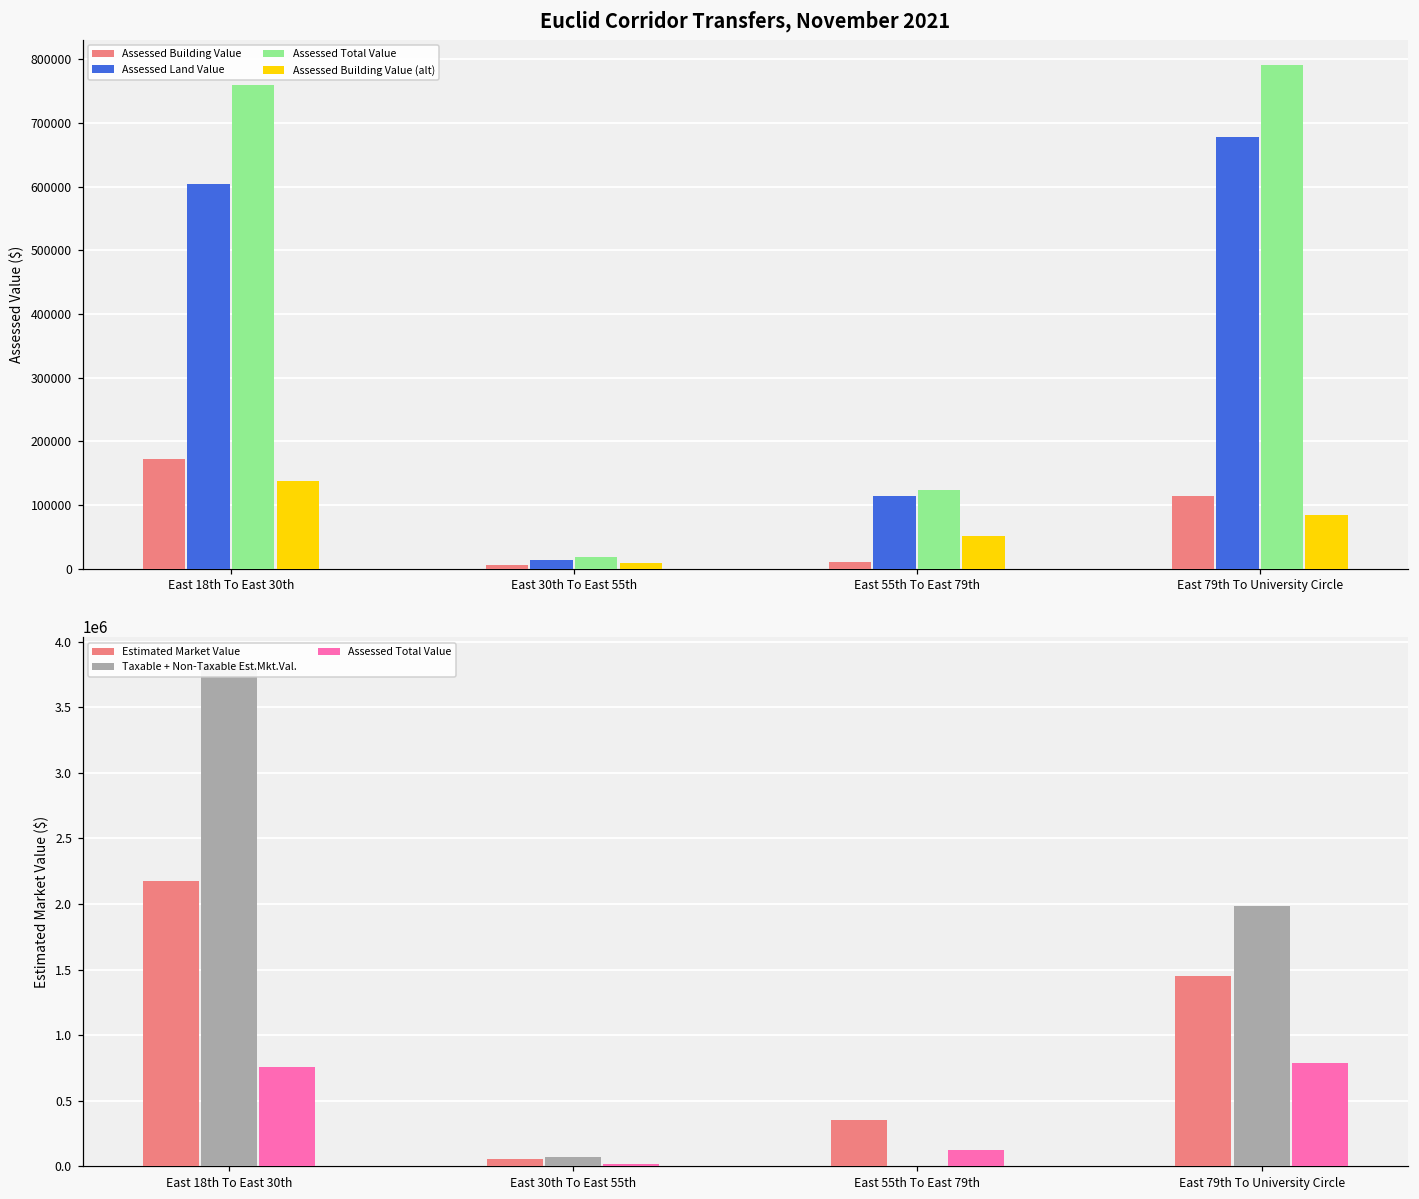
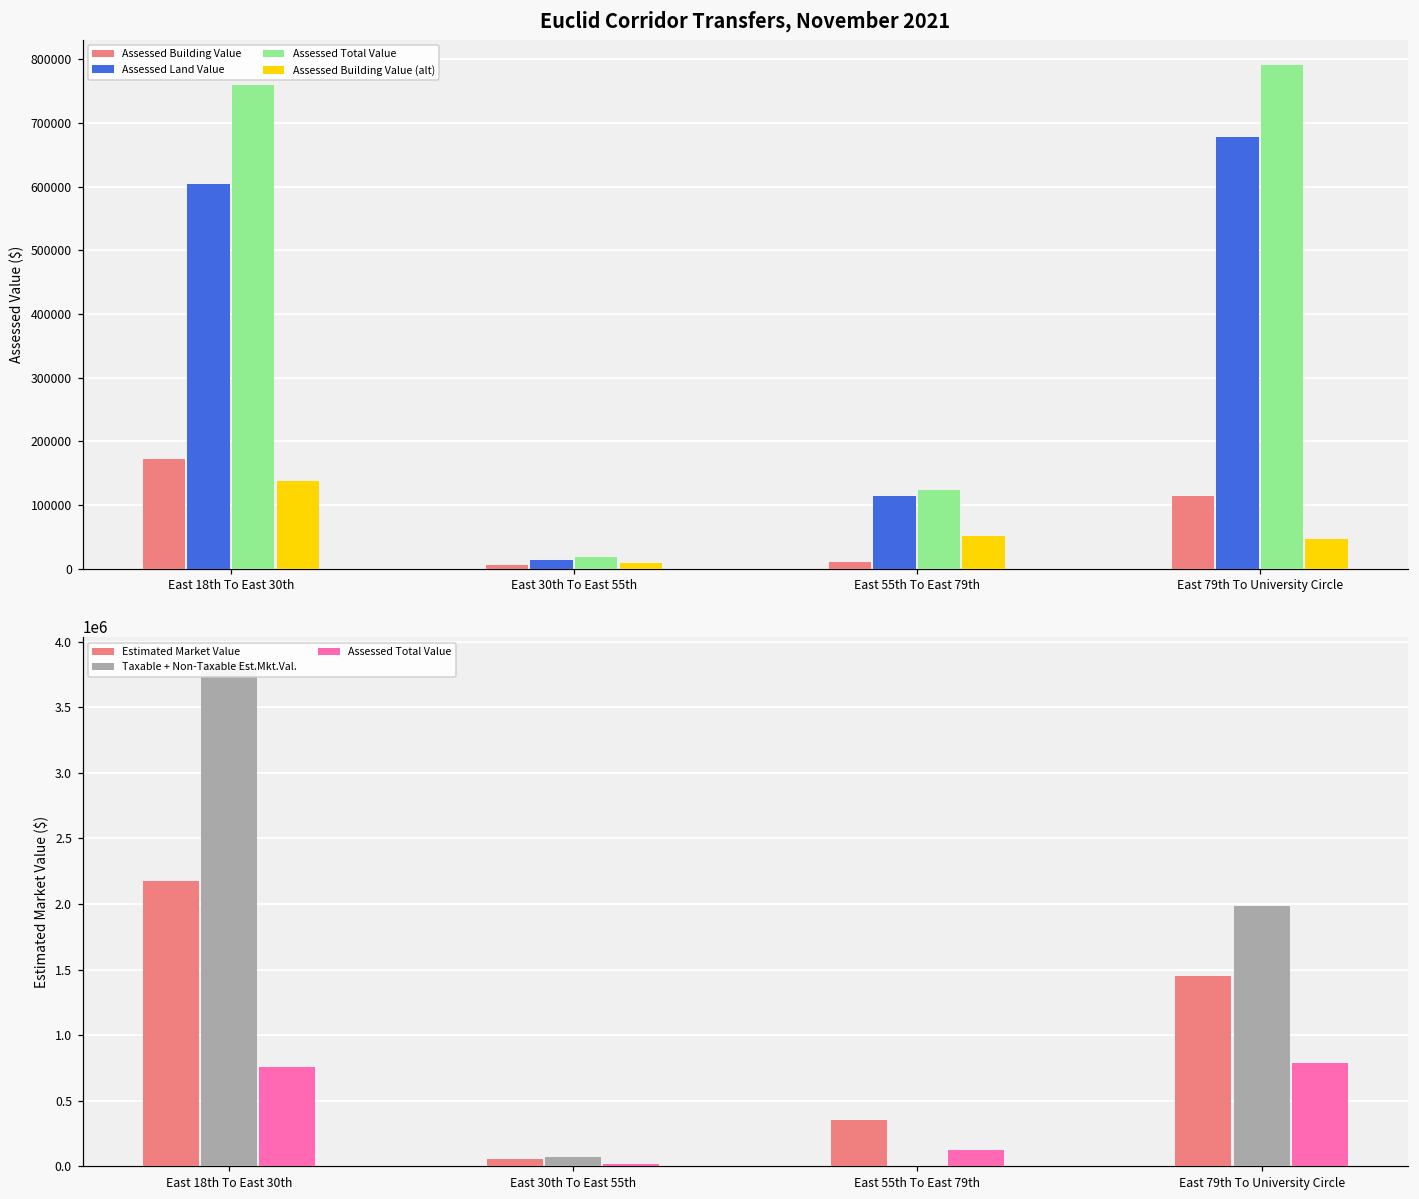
Euclid Corridor Transfers, November 2021, Assessed Building Value (alt), East 79th To University Circle: 80000 -> 50000
